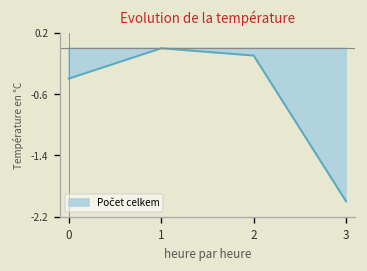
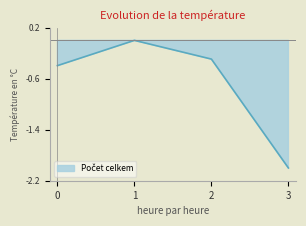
2: -0.1 -> -0.3
